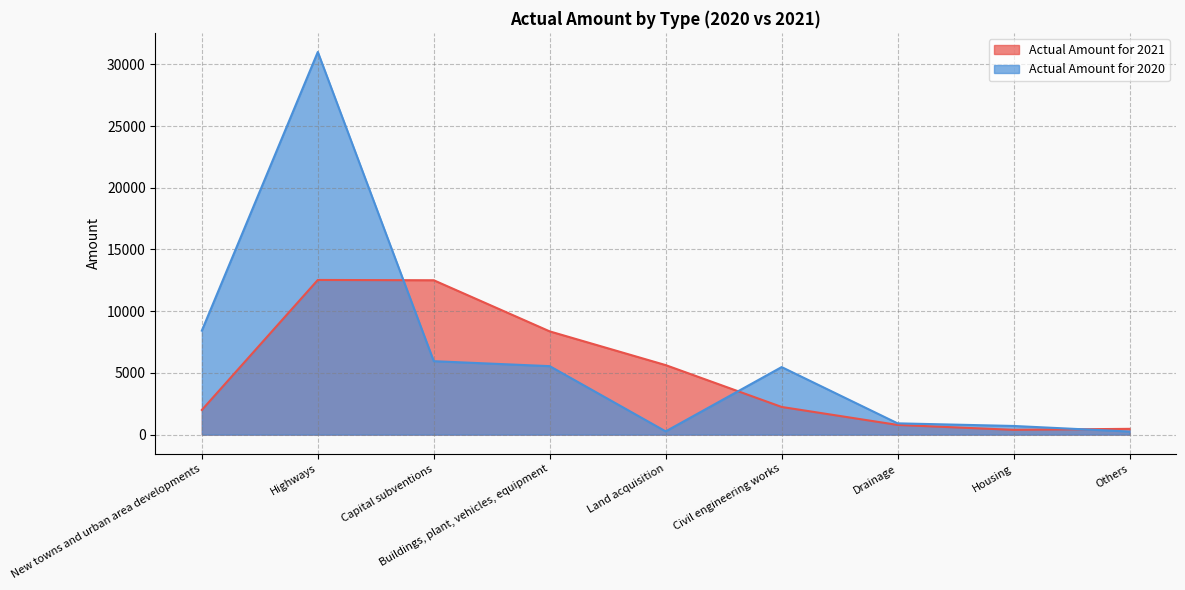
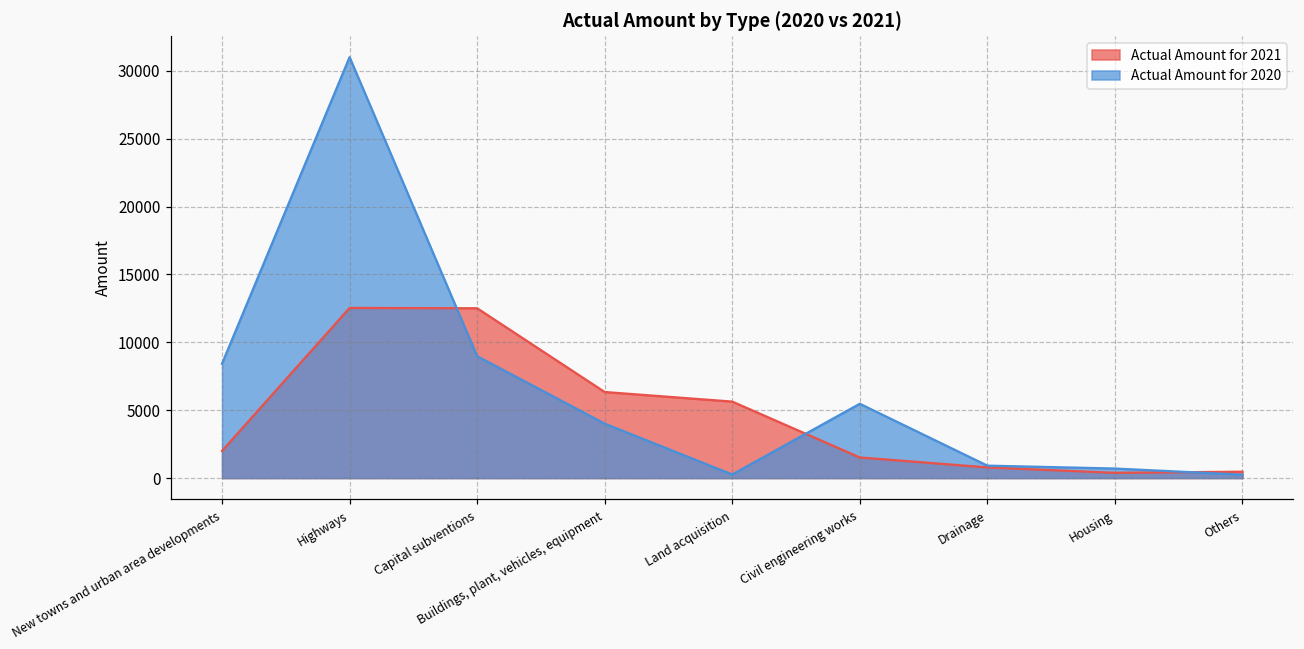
Actual Amount for 2020, Capital subventions: 6000 -> 9000
Actual Amount for 2021, Buildings, plant, vehicles, equipment: 8400 -> 6300
Actual Amount for 2020, Buildings, plant, vehicles, equipment: 5500 -> 4000
Actual Amount for 2021, Civil engineering works: 2200 -> 1500
